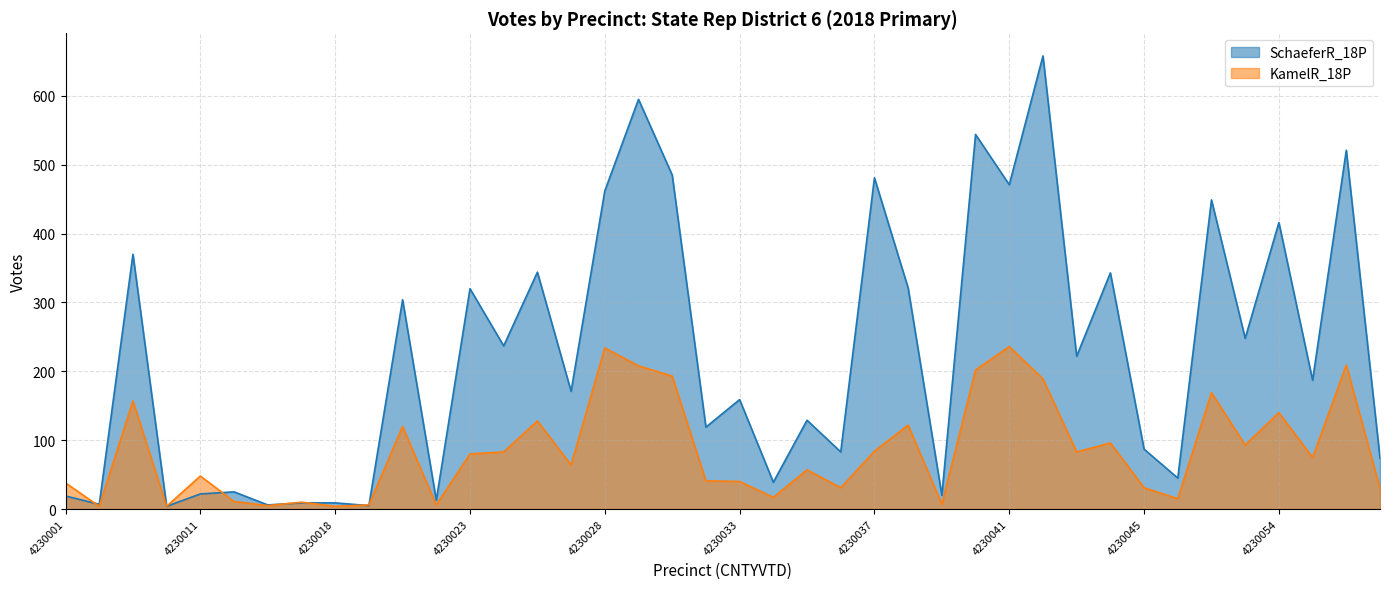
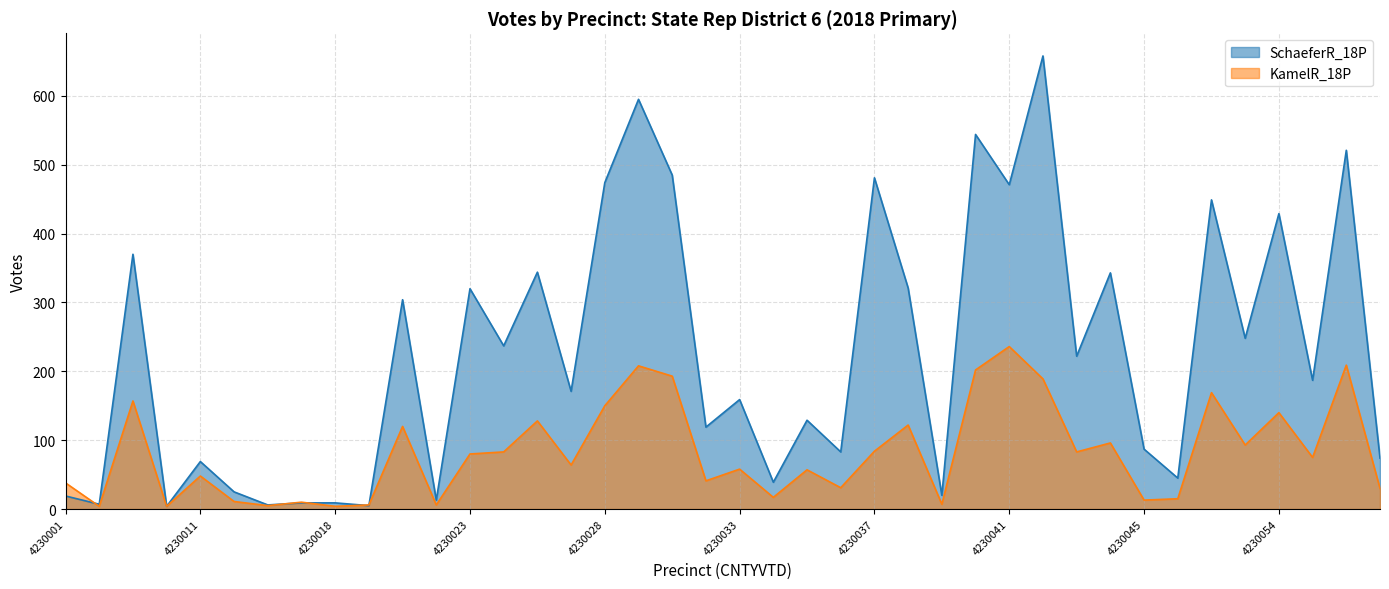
SchaeferR_18P, 4230011: 20 -> 70
SchaeferR_18P, 4230028: 460 -> 470
KamelR_18P, 4230028: 230 -> 150
KamelR_18P, 4230033: 40 -> 60
KamelR_18P, 4230045: 30 -> 10
SchaeferR_18P, 4230054: 420 -> 430
